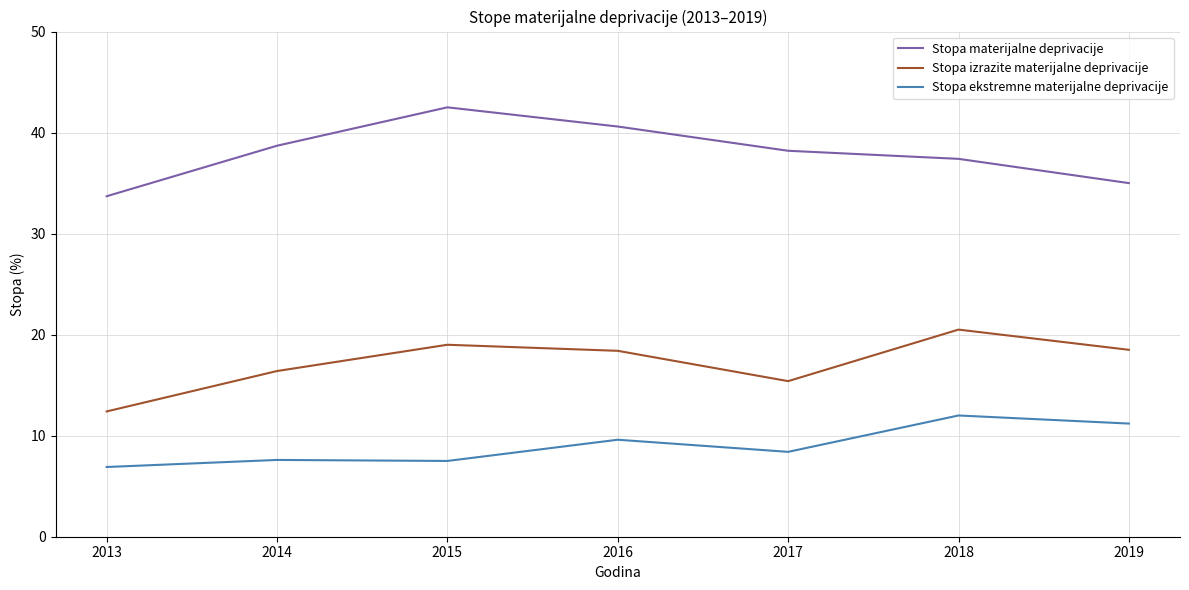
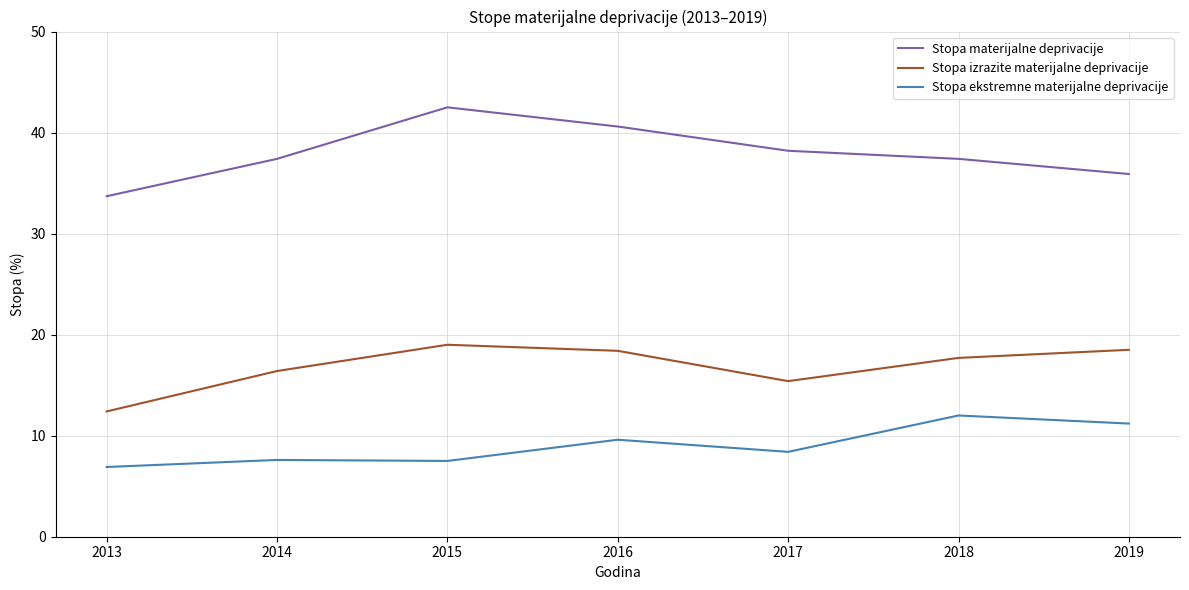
Stopa materijalne deprivacije, 2014: 38.7 -> 37.4
Stopa izrazite materijalne deprivacije, 2018: 20.5 -> 17.7
Stopa materijalne deprivacije, 2019: 35.0 -> 35.9
